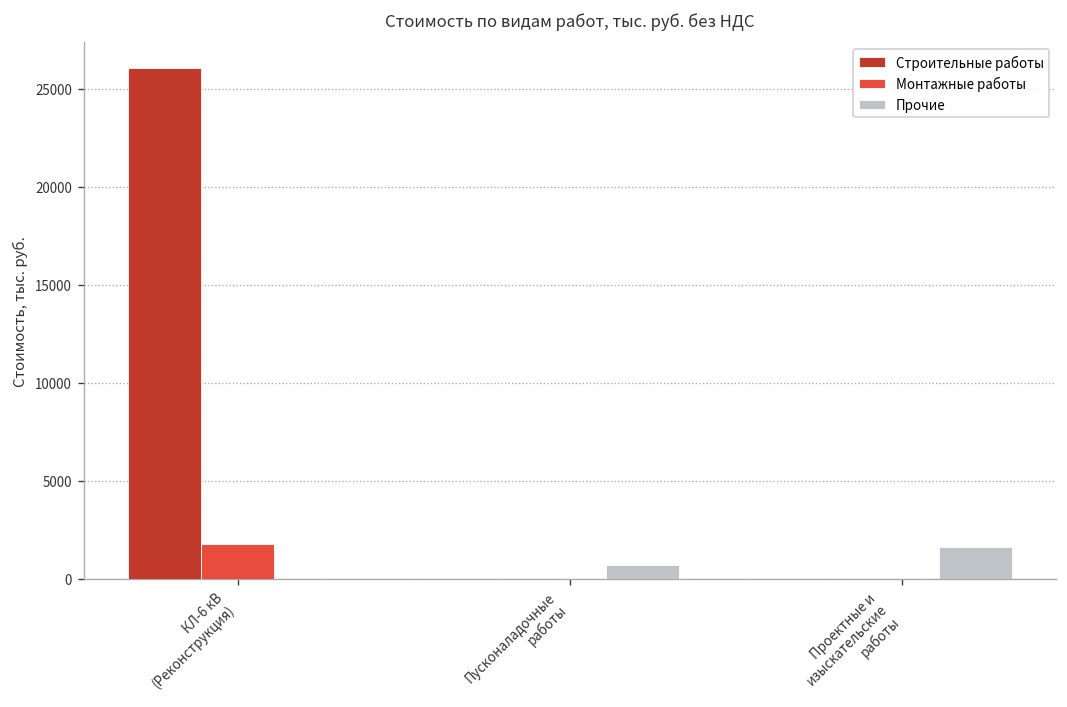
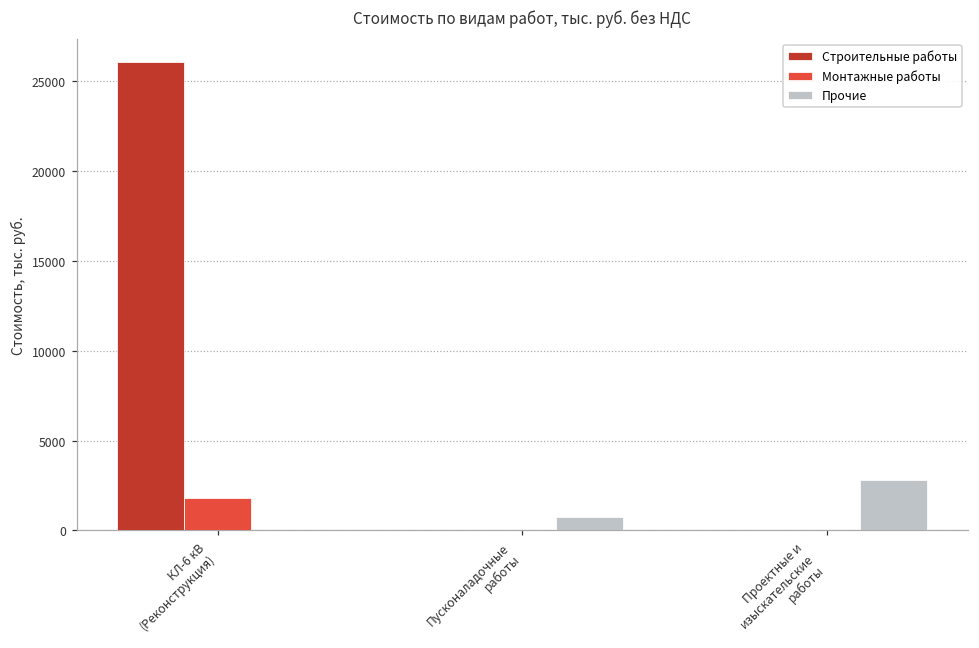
Прочие, Проектные и изыскательские работы: 1600 -> 2800
